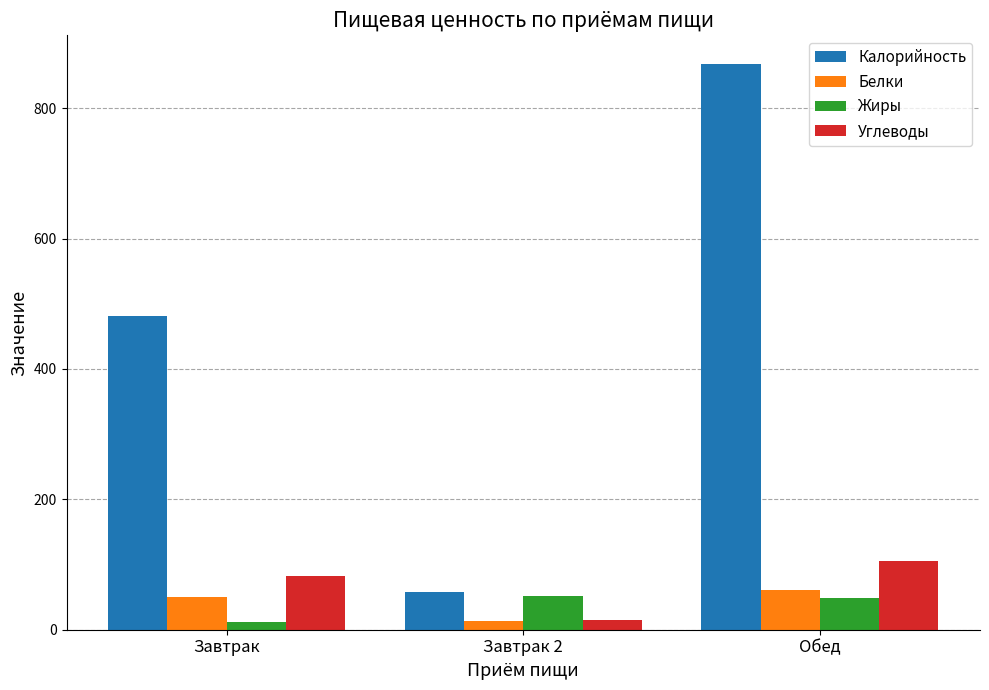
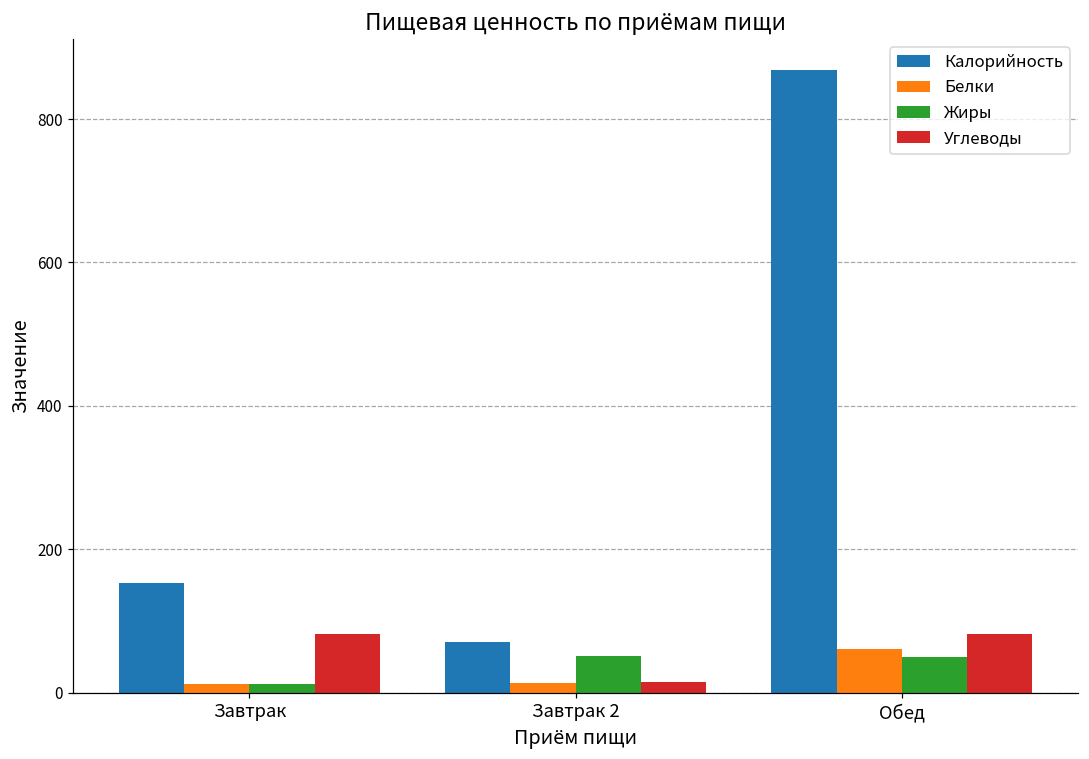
Калорийность, Завтрак: 480 -> 150
Белки, Завтрак: 50 -> 10
Калорийность, Завтрак 2: 60 -> 70
Углеводы, Обед: 100 -> 80
